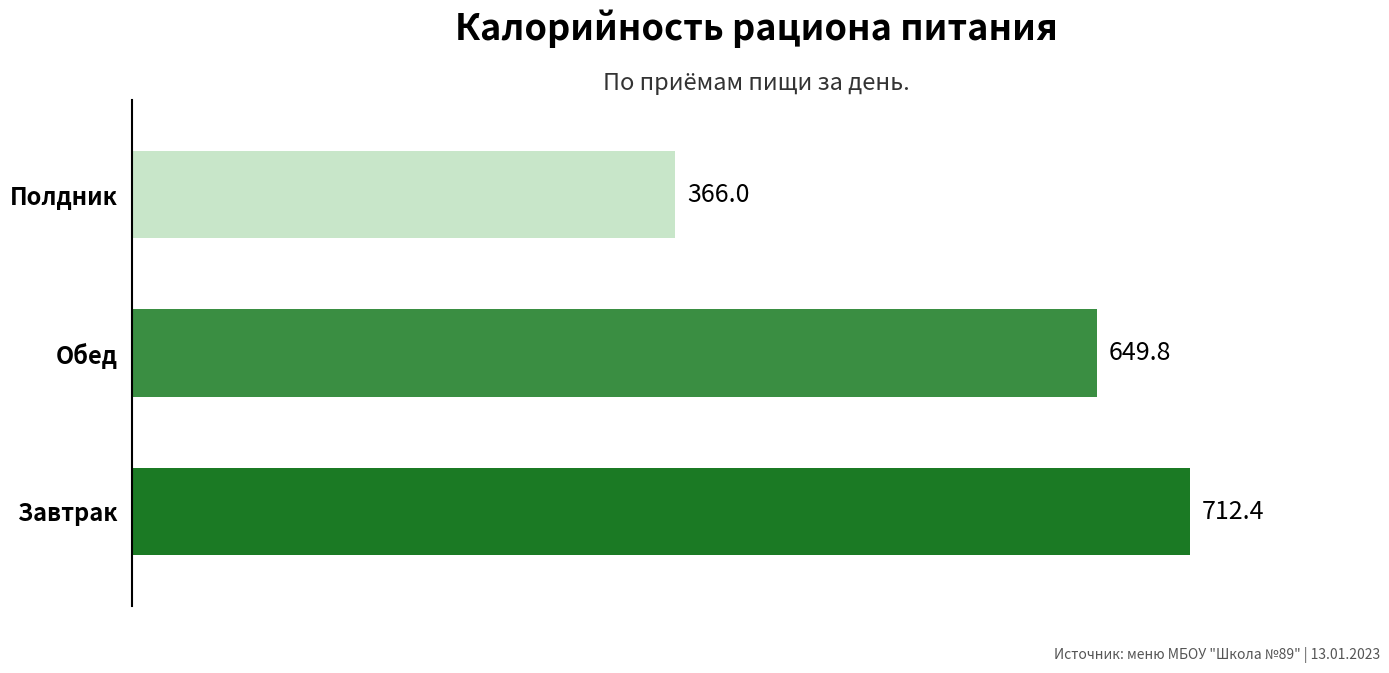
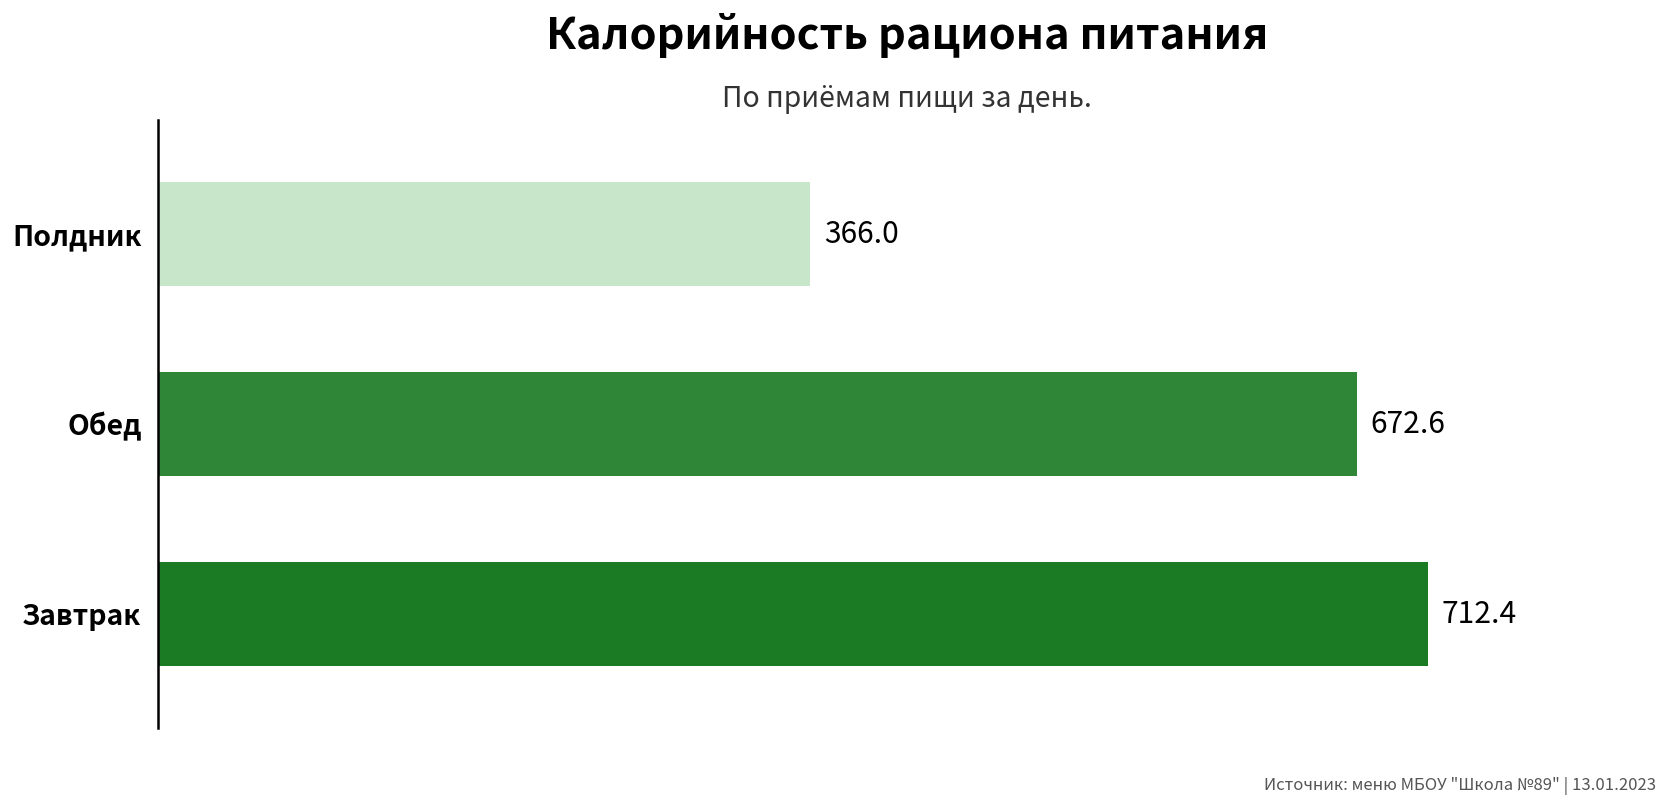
Обед: 649.8 -> 672.6
